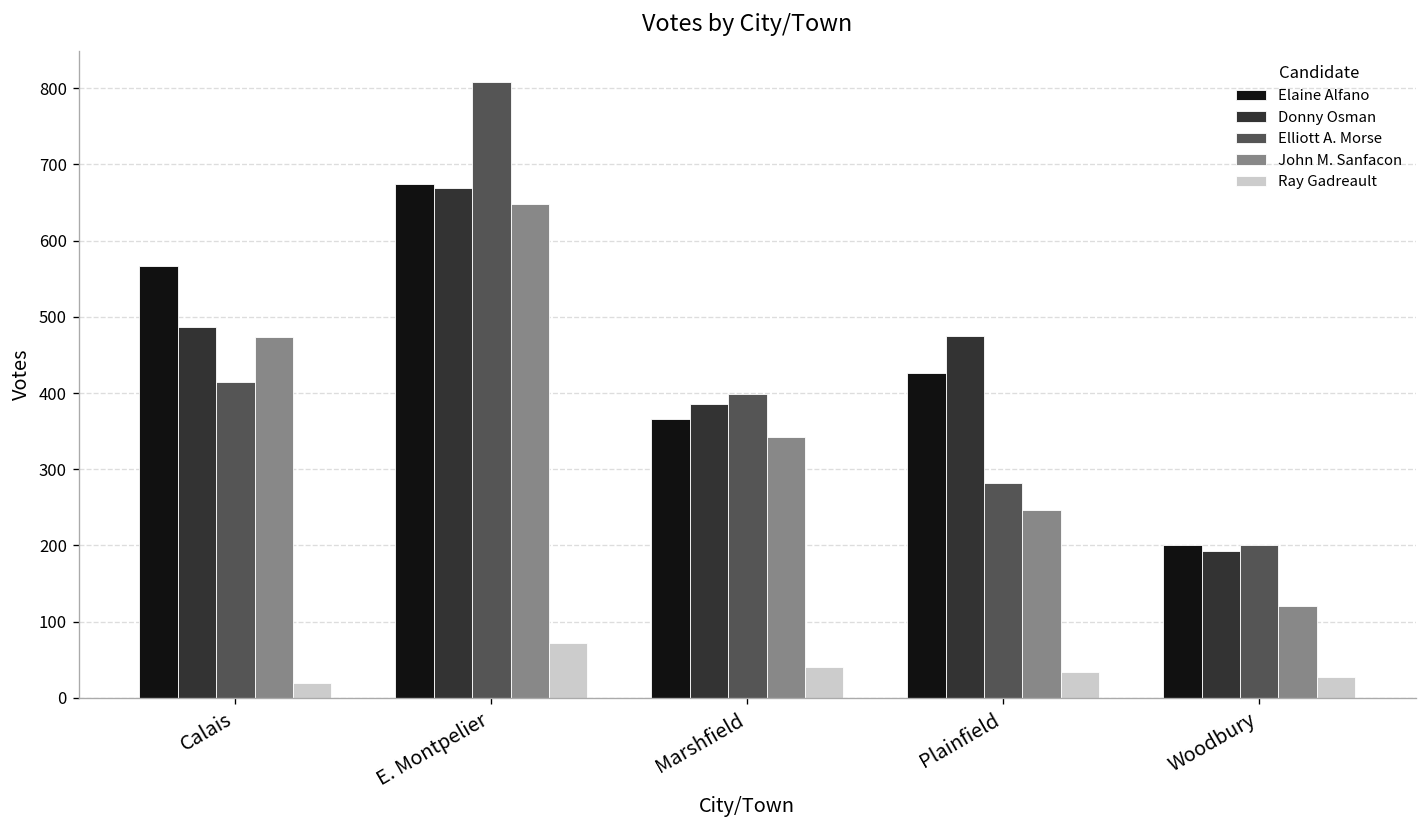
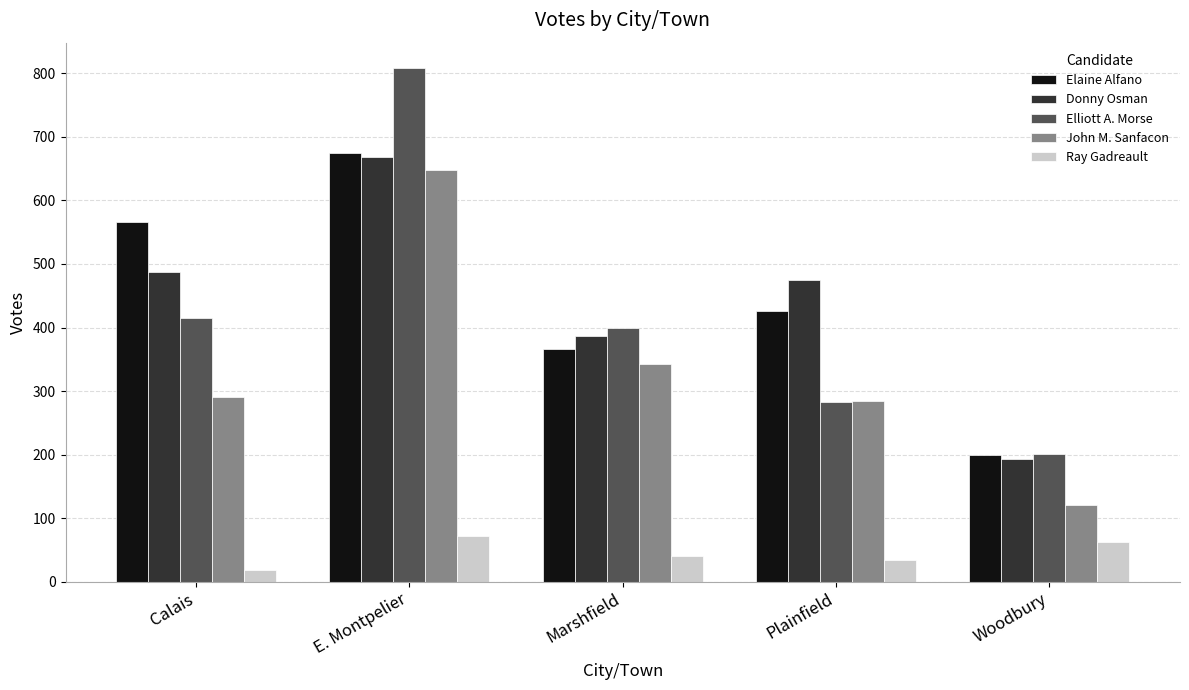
John M. Sanfacon, Calais: 470 -> 290
John M. Sanfacon, Plainfield: 250 -> 280
Ray Gadreault, Woodbury: 30 -> 60
